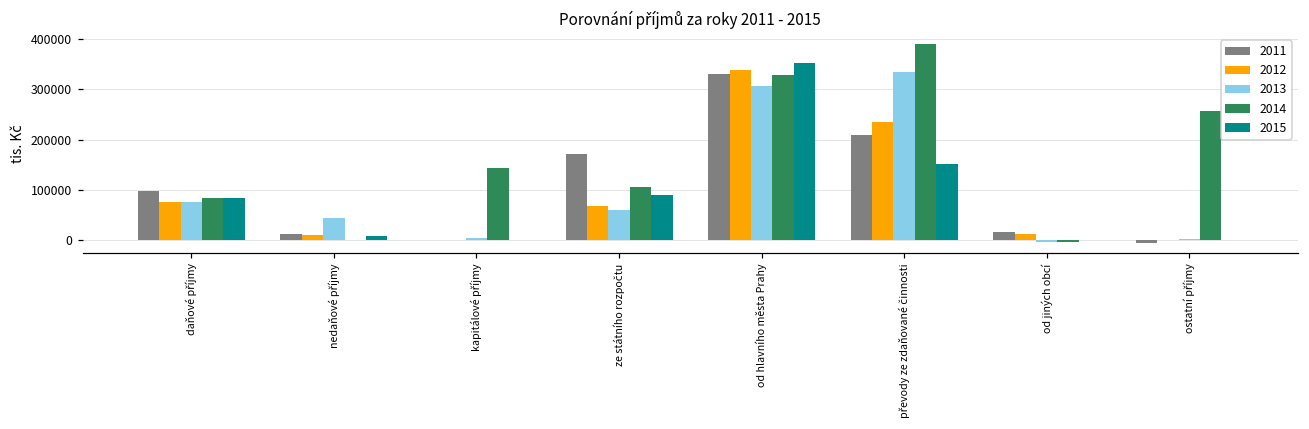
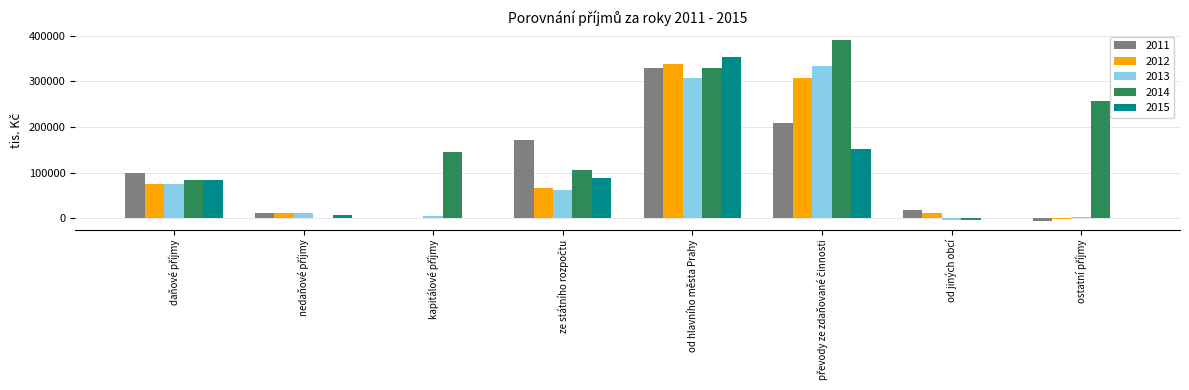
2013, nedaňové příjmy: 40000 -> 10000
2012, převody ze zdaňované činnosti: 240000 -> 310000
